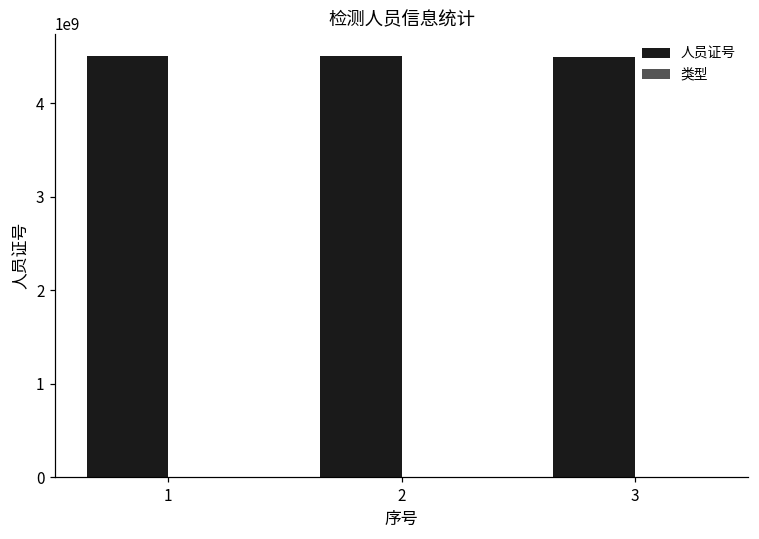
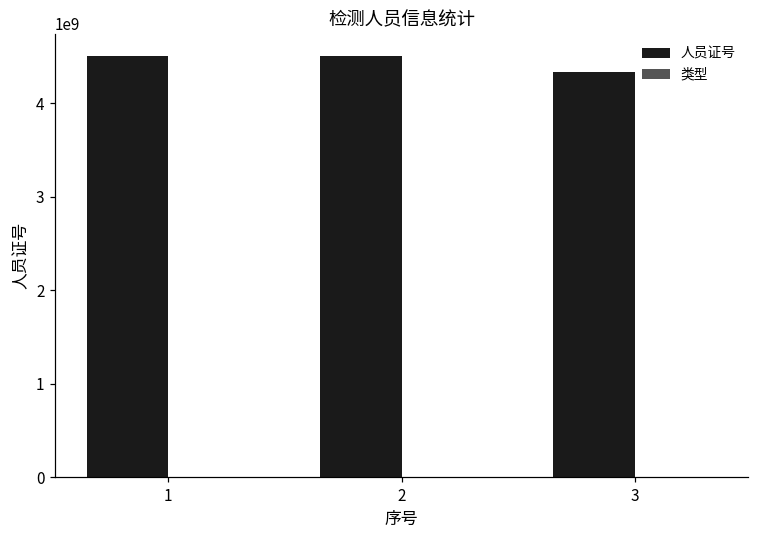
人员证号, 3: 4500000000 -> 4300000000
